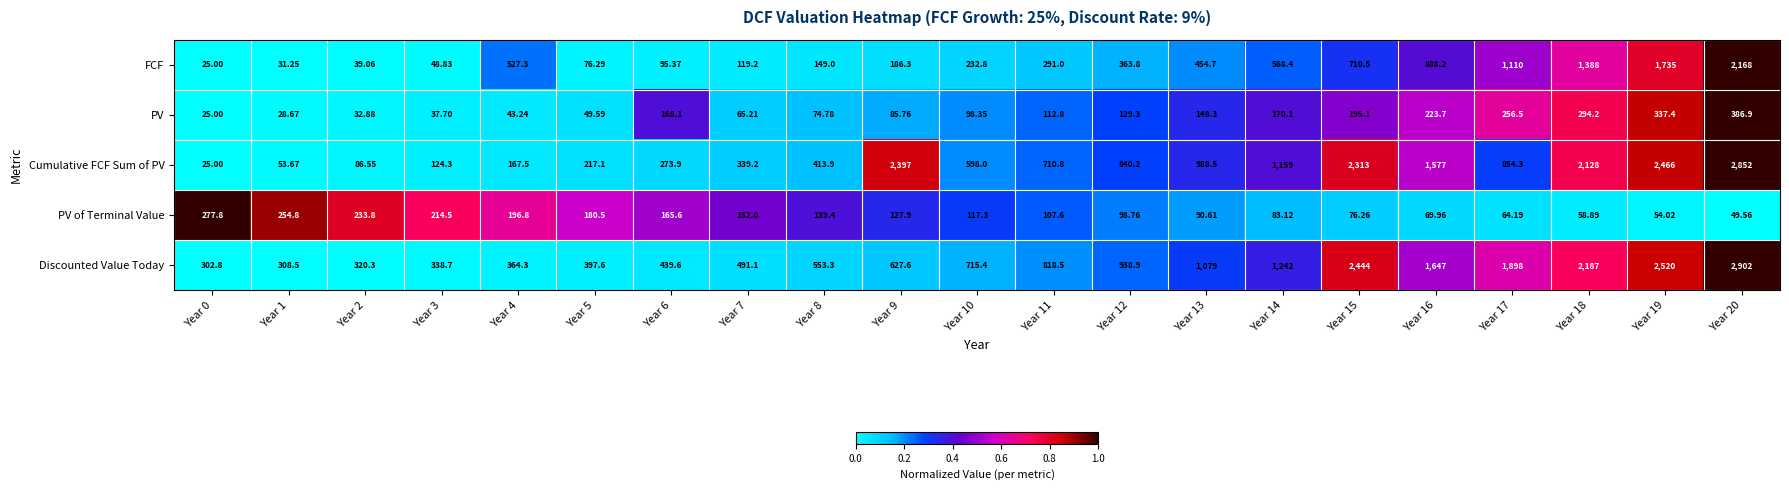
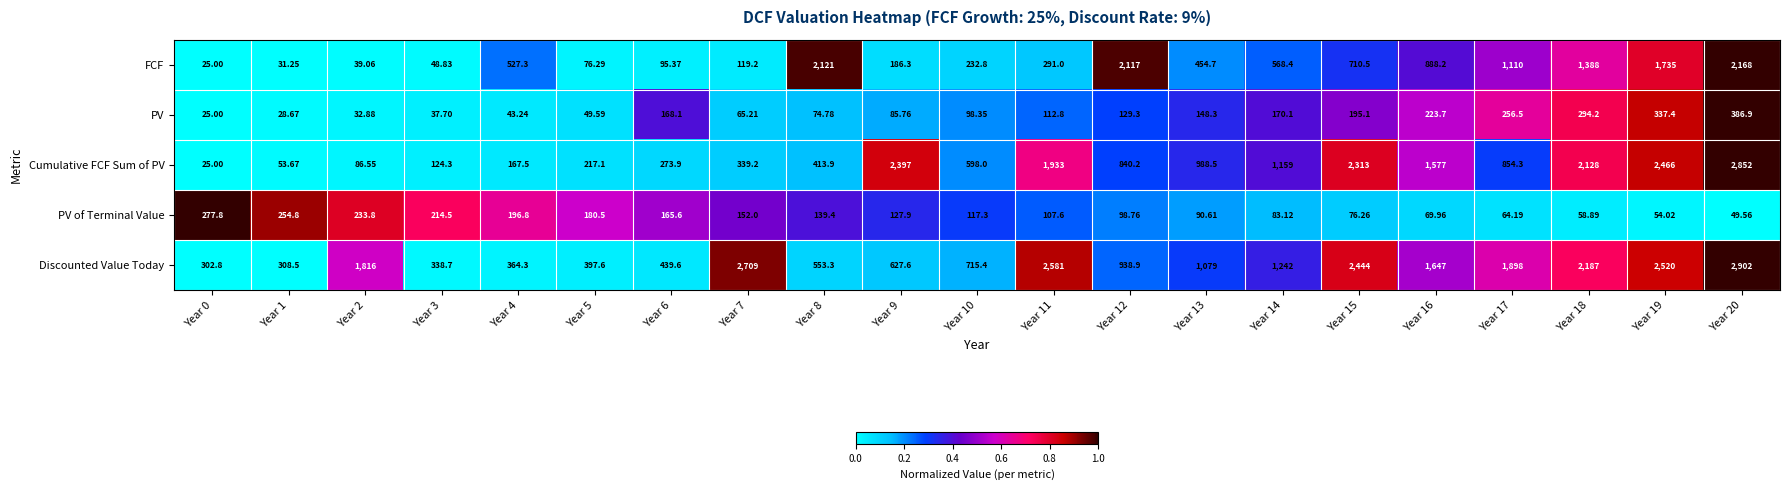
FCF, Year 8: 149.0 -> 2,121
FCF, Year 12: 363.8 -> 2,117
Cumulative FCF Sum of PV, Year 11: 710.8 -> 1,933
Discounted Value Today, Year 2: 320.3 -> 1,816
Discounted Value Today, Year 7: 491.1 -> 2,709
Discounted Value Today, Year 11: 818.5 -> 2,581
